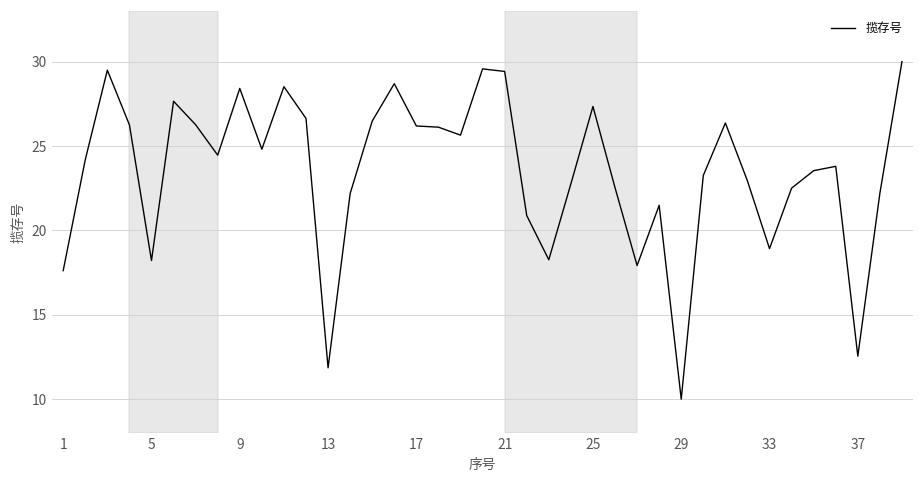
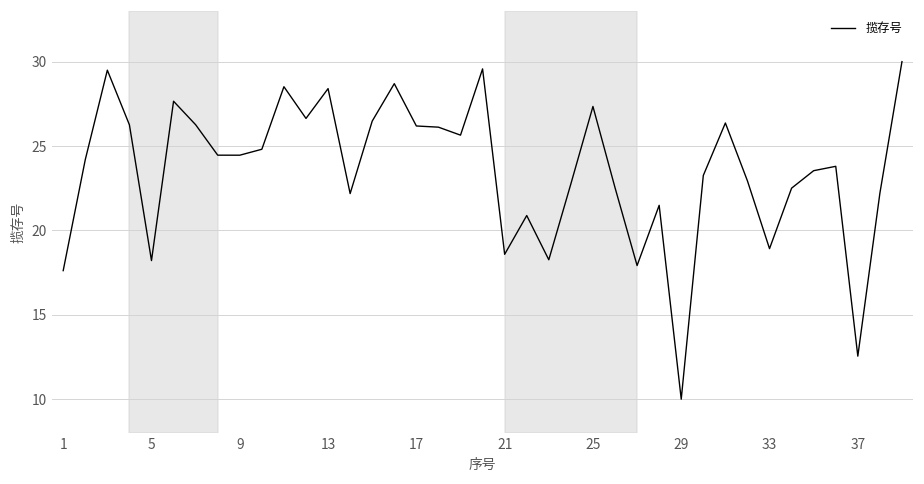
9: 28.4 -> 24.5
13: 11.9 -> 28.4
21: 29.4 -> 18.6
